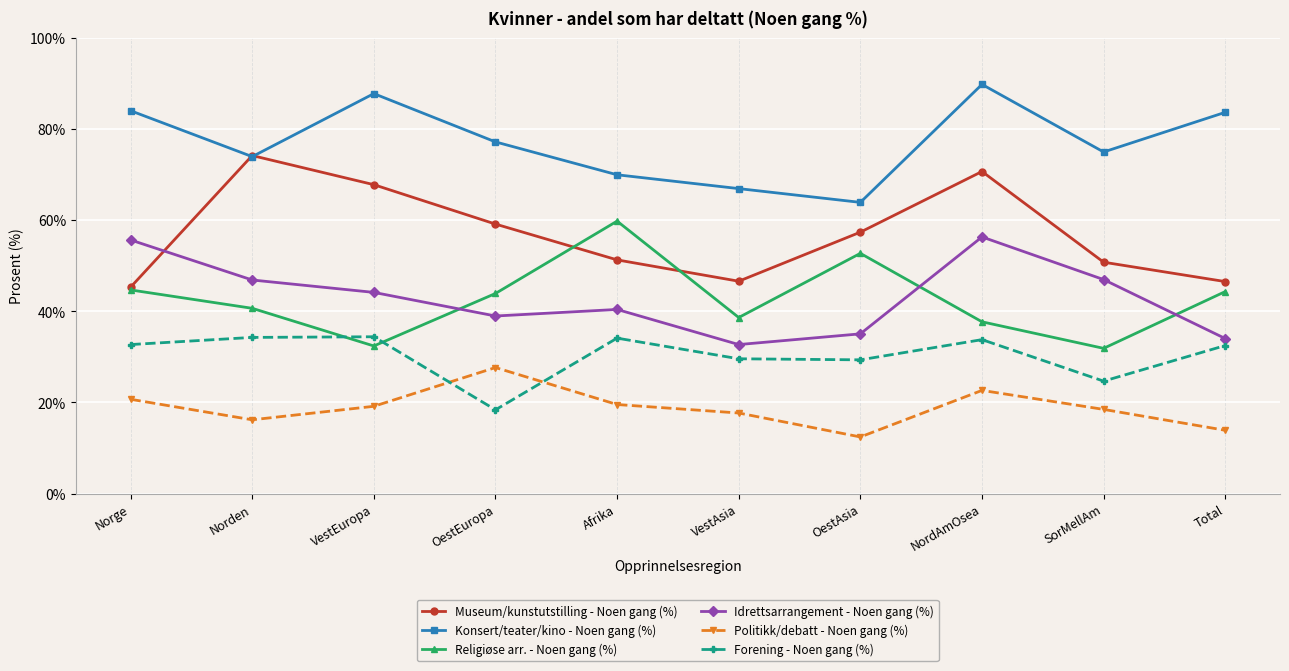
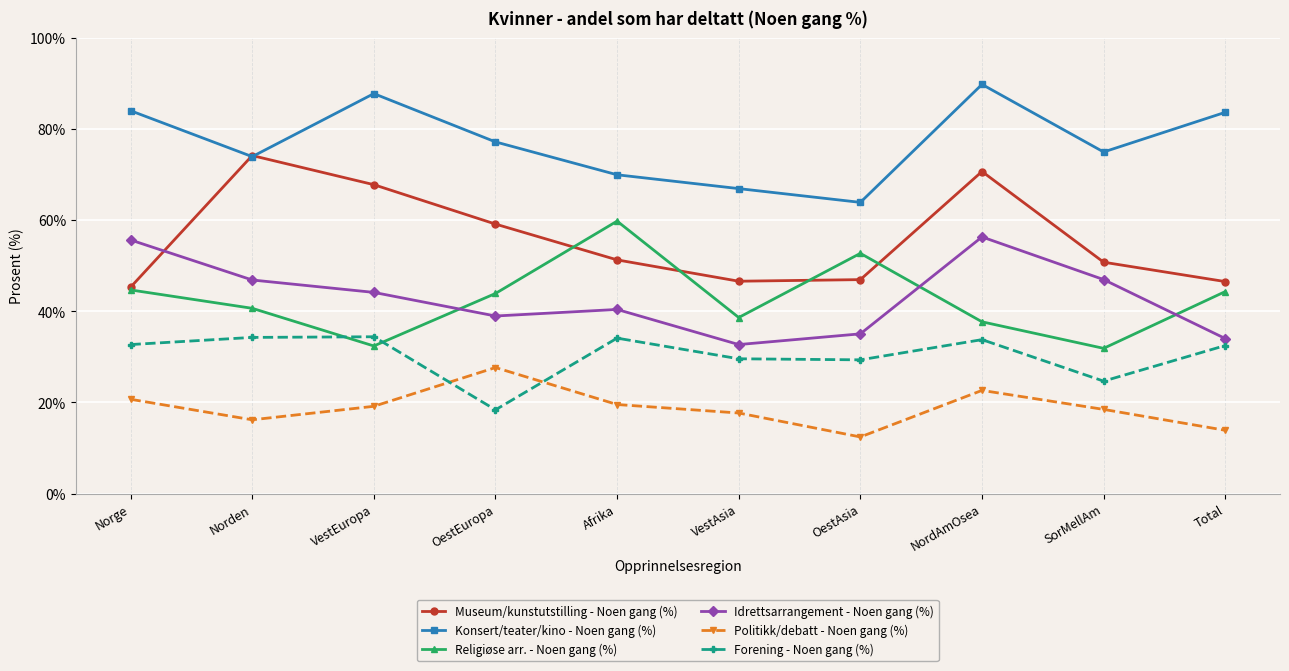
Museum/kunstutstilling - Noen gang (%), OestAsia: 57% -> 47%
